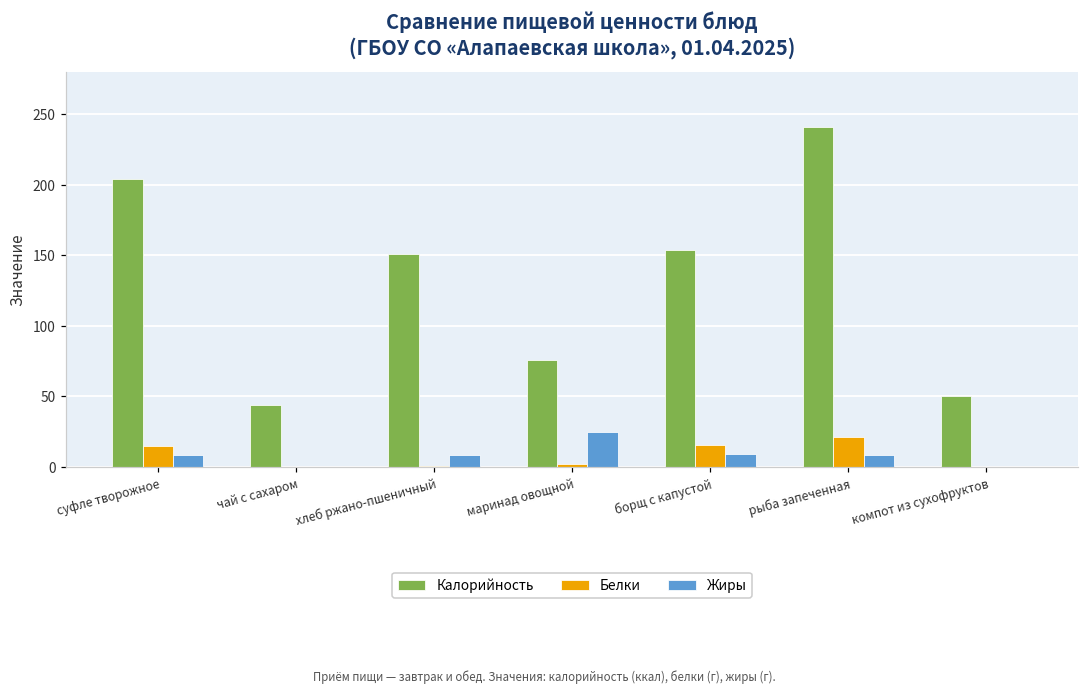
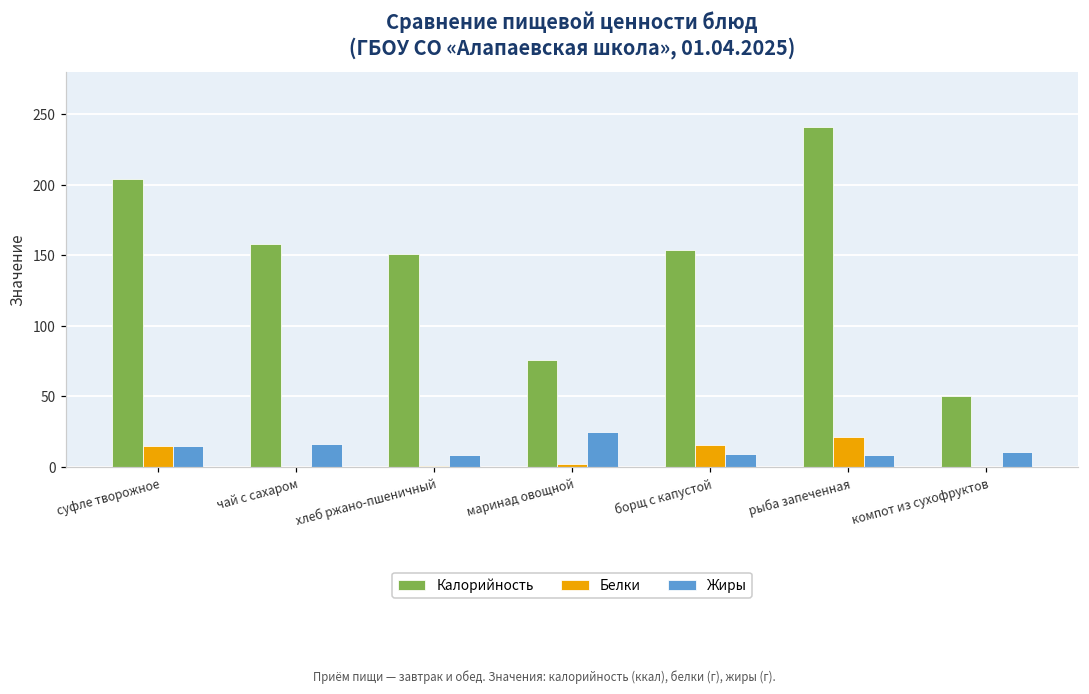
Жиры, суфле творожное: 8 -> 15
Калорийность, чай с сахаром: 44 -> 158
Жиры, чай с сахаром: 0 -> 16
Жиры, компот из сухофруктов: 0 -> 10
